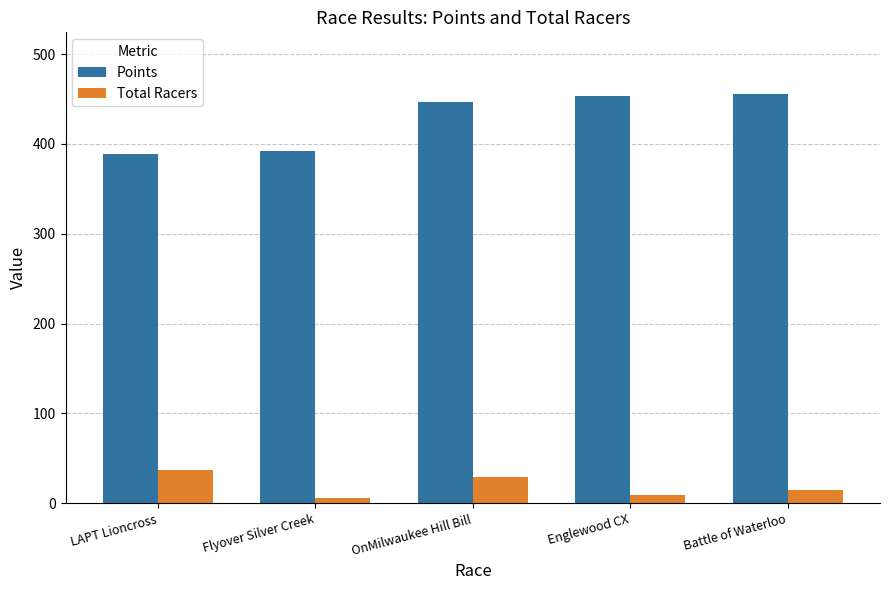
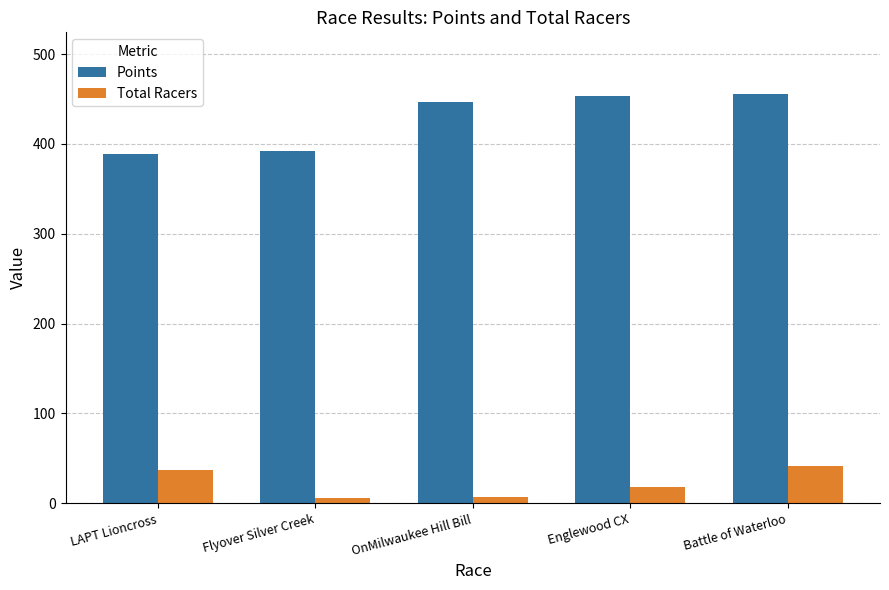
Total Racers, OnMilwaukee Hill Bill: 30 -> 10
Total Racers, Englewood CX: 10 -> 20
Total Racers, Battle of Waterloo: 20 -> 40
